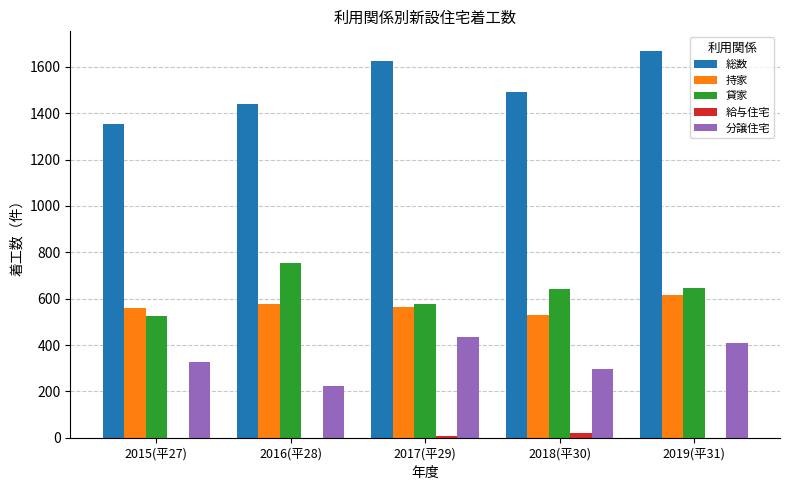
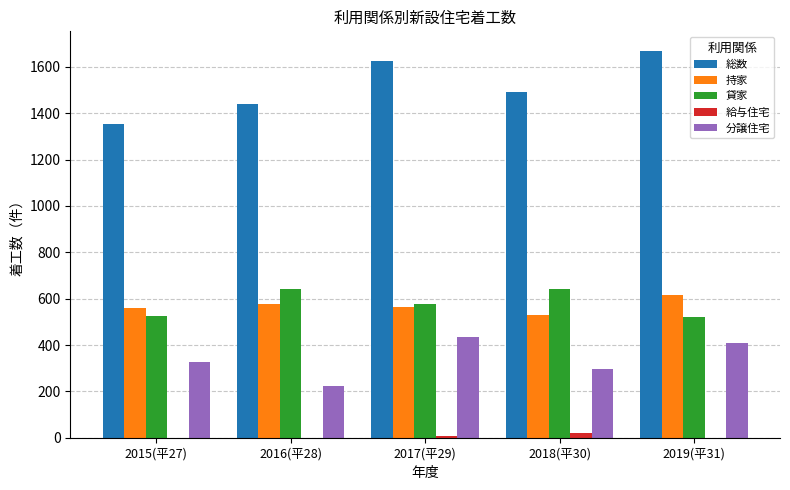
貸家, 2016(平28): 760 -> 640
貸家, 2019(平31): 650 -> 520
